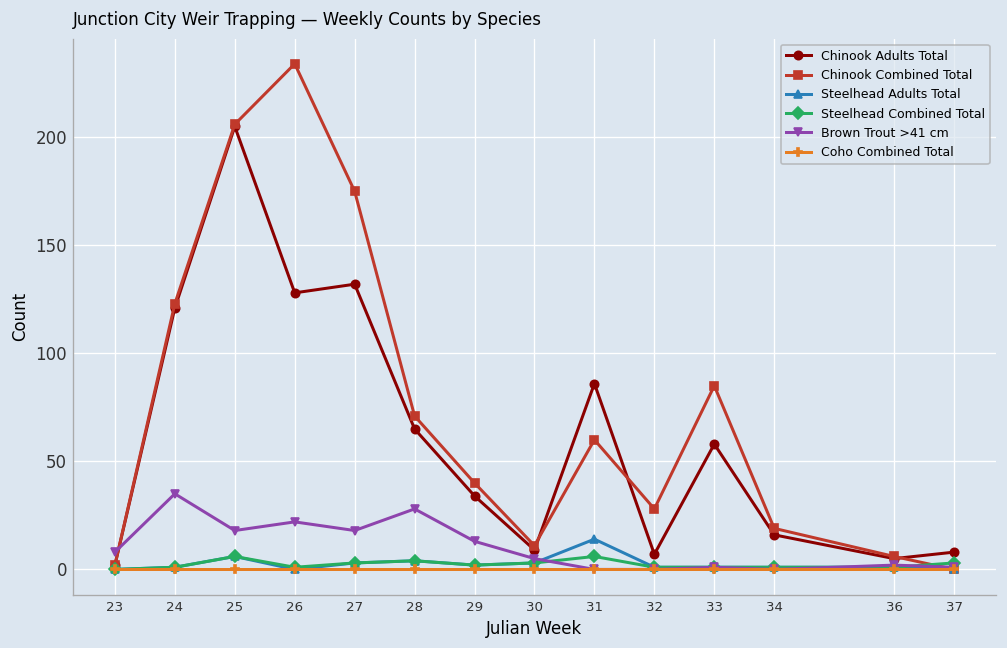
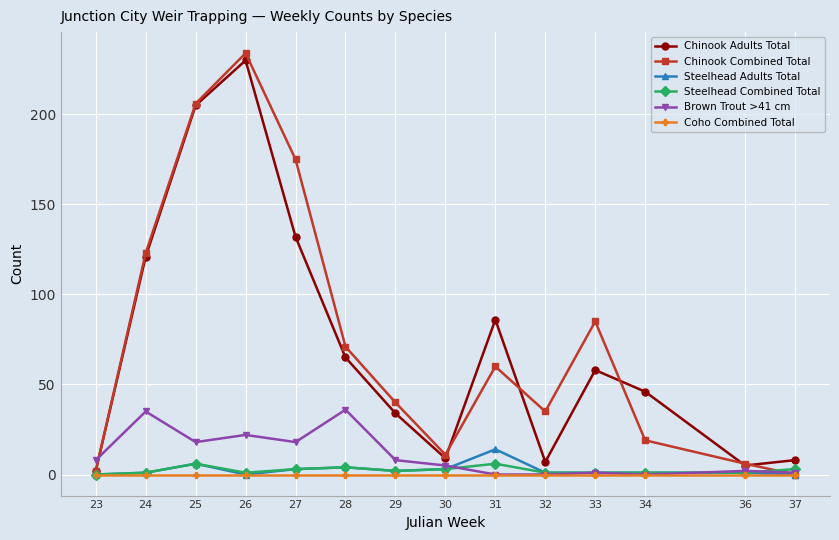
Chinook Adults Total, 26: 128 -> 230
Brown Trout >41 cm, 28: 28 -> 36
Brown Trout >41 cm, 29: 13 -> 8
Chinook Combined Total, 32: 28 -> 35
Chinook Adults Total, 34: 16 -> 46
